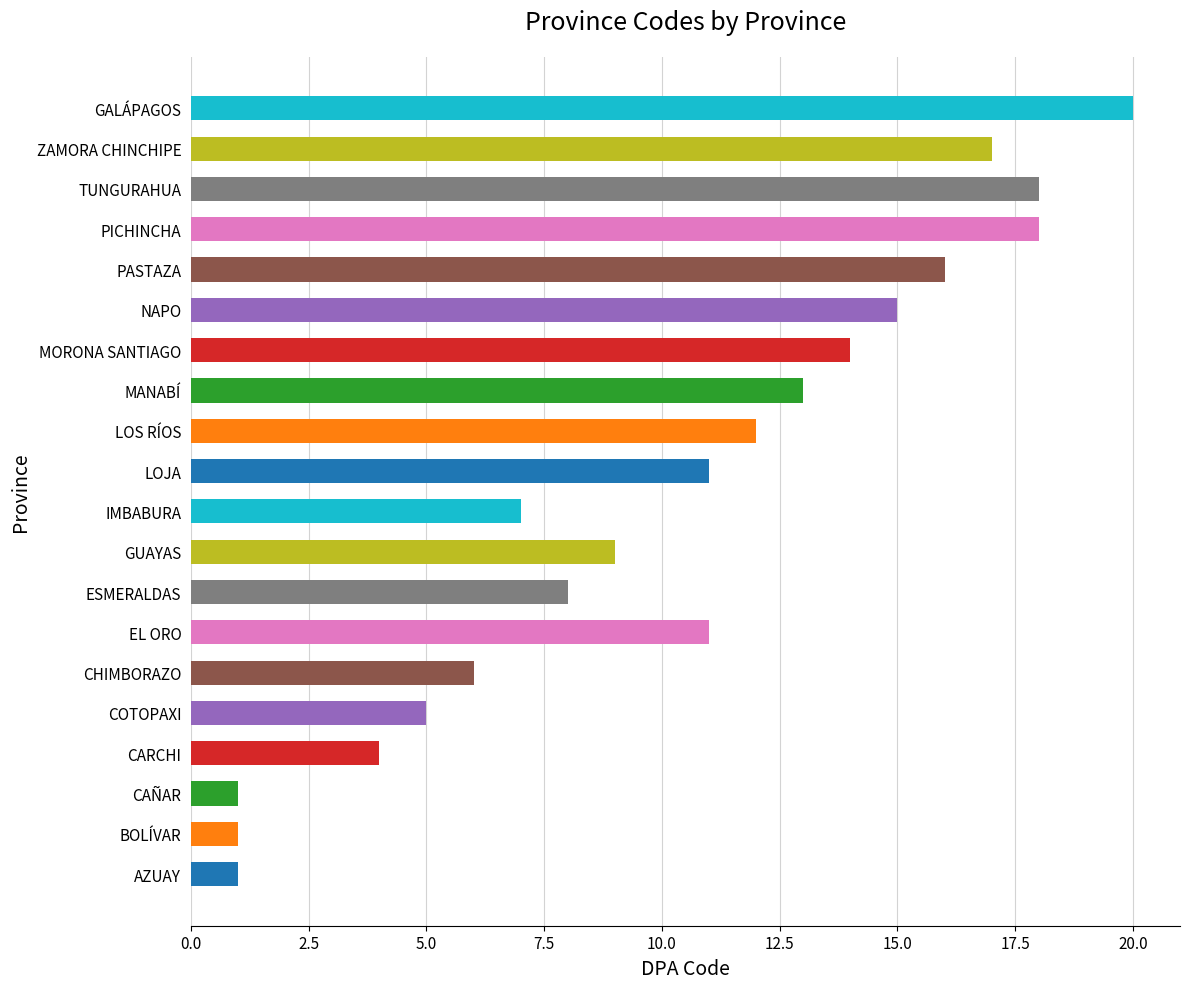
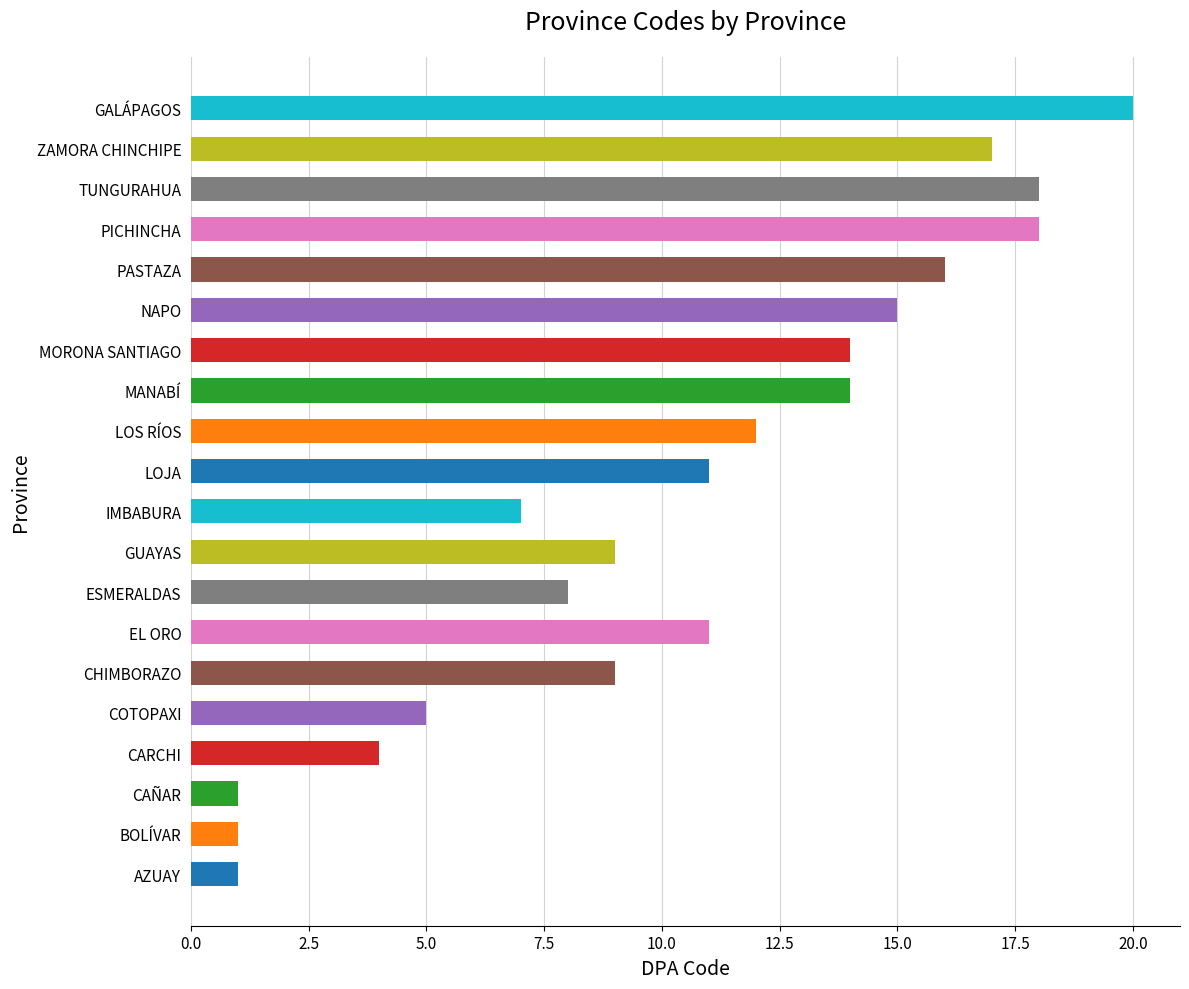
MANABÍ: 13 -> 14
CHIMBORAZO: 6 -> 9
